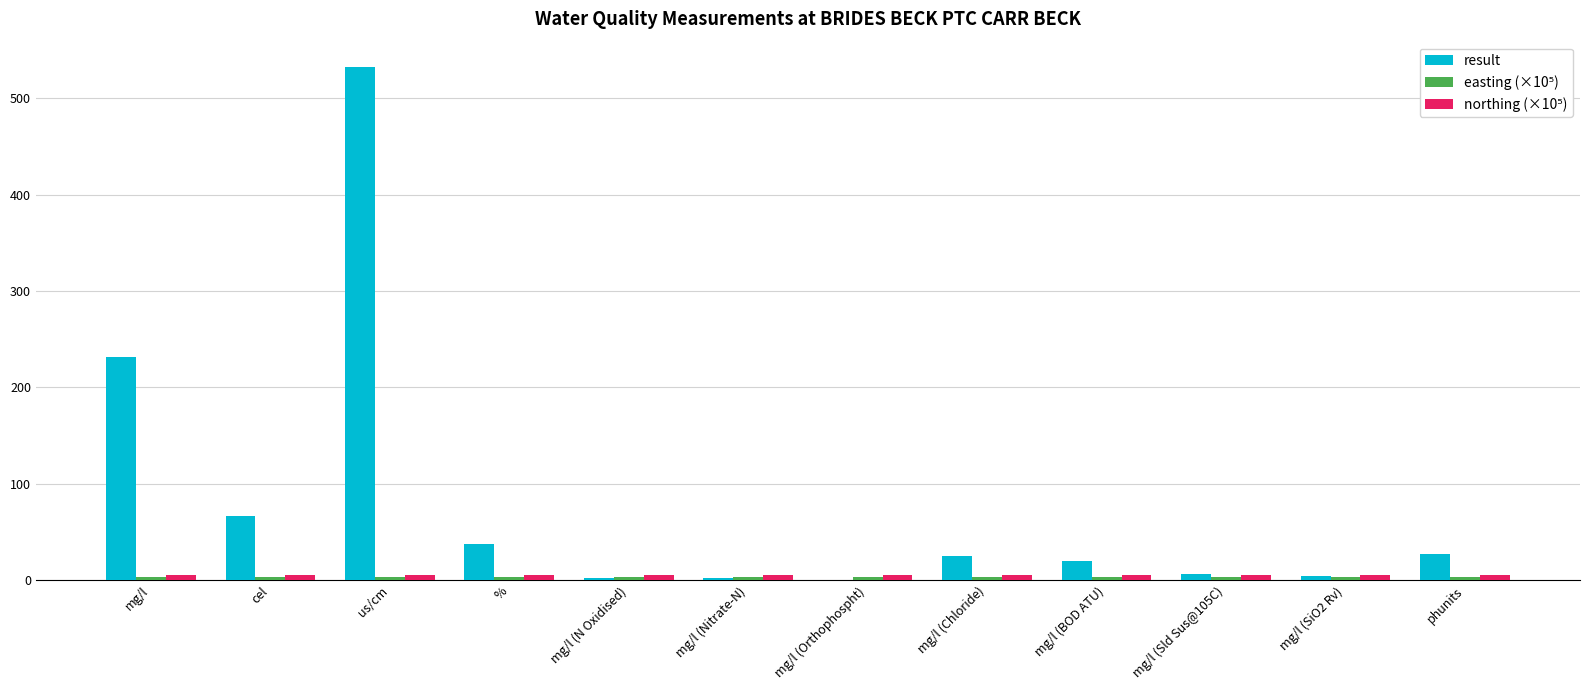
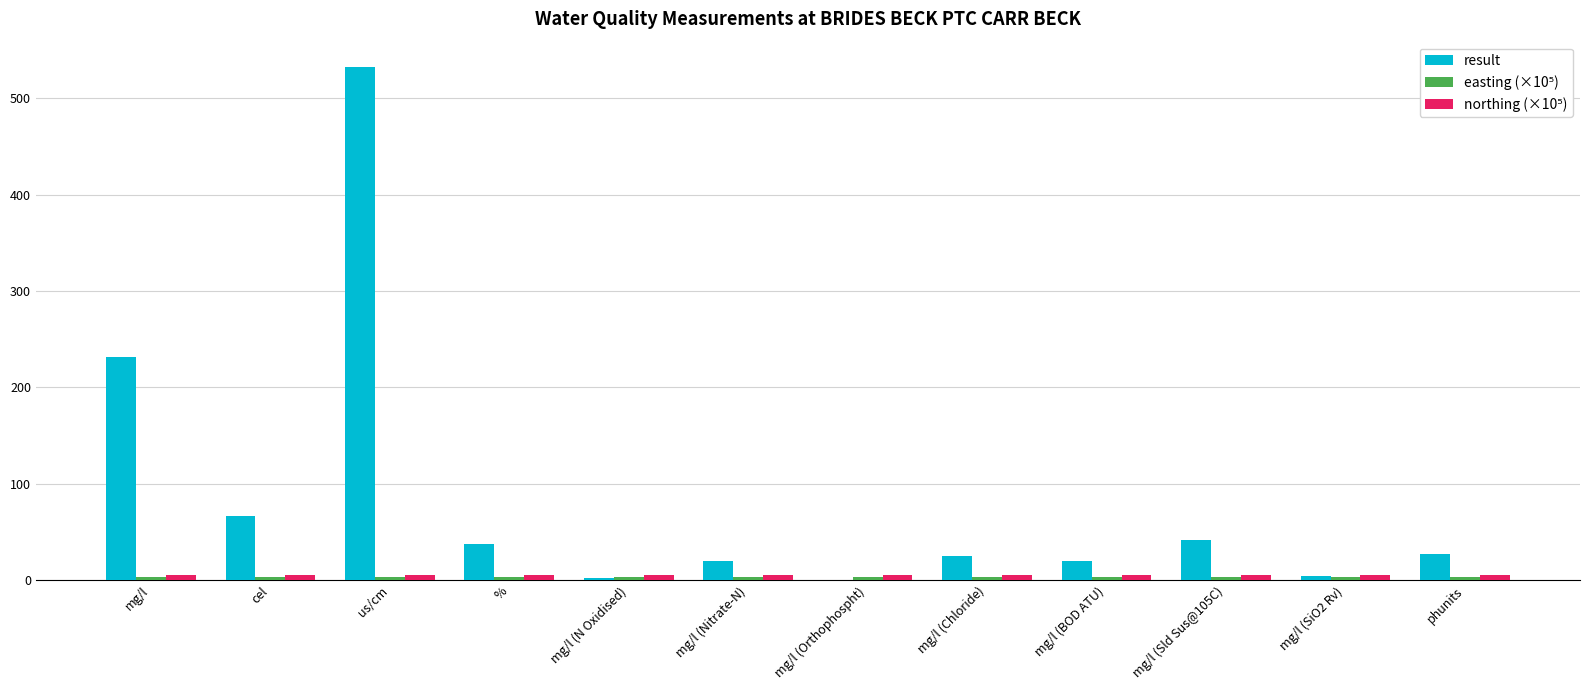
result, mg/l (Nitrate-N): 0 -> 20
result, mg/l (Sld Sus@105C): 10 -> 40
